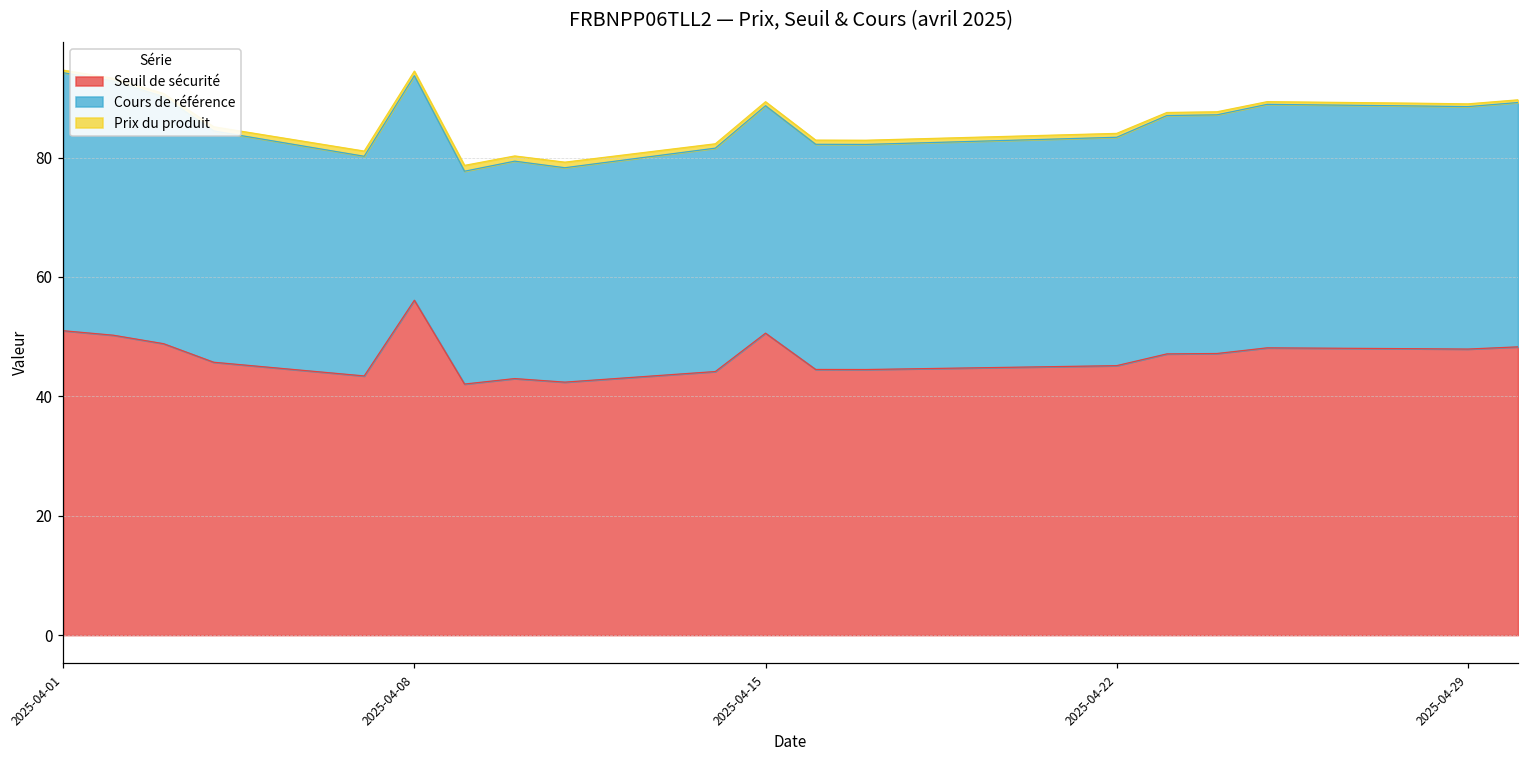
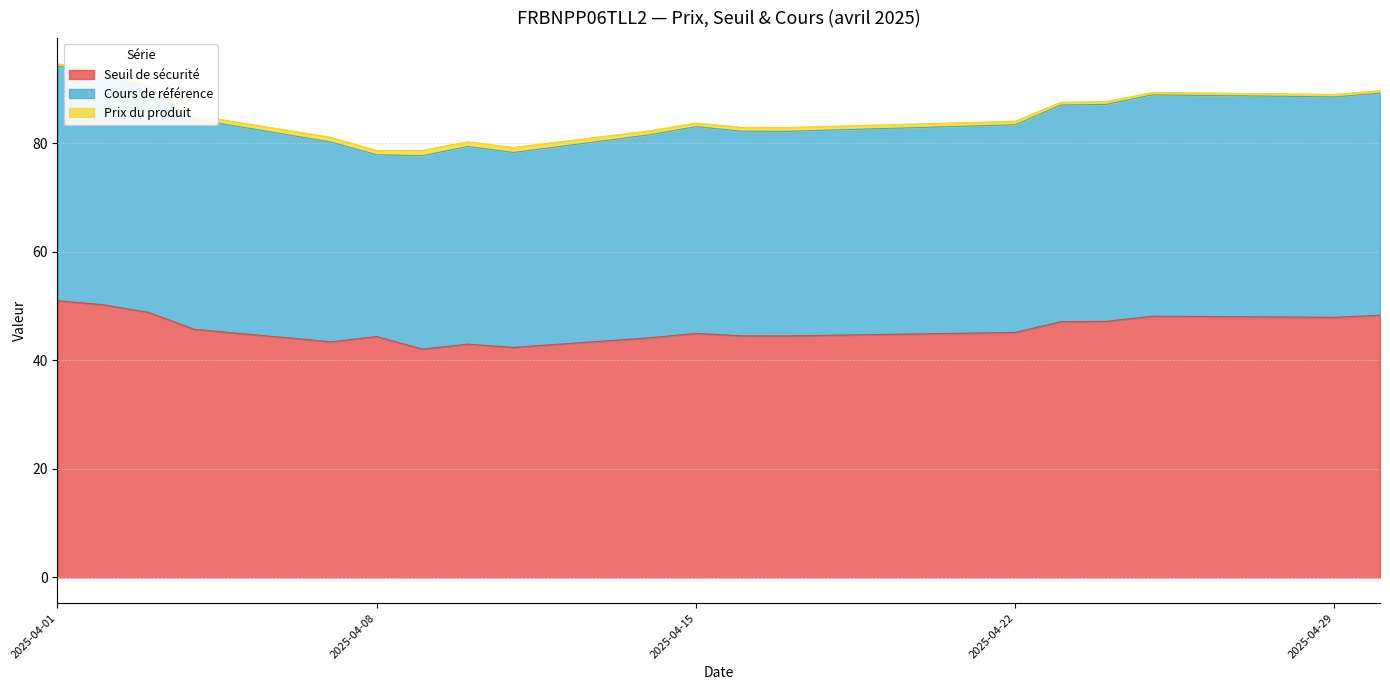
Seuil de sécurité, 2025-04-08: 56 -> 44
Cours de référence, 2025-04-08: 38 -> 33
Seuil de sécurité, 2025-04-15: 51 -> 45
